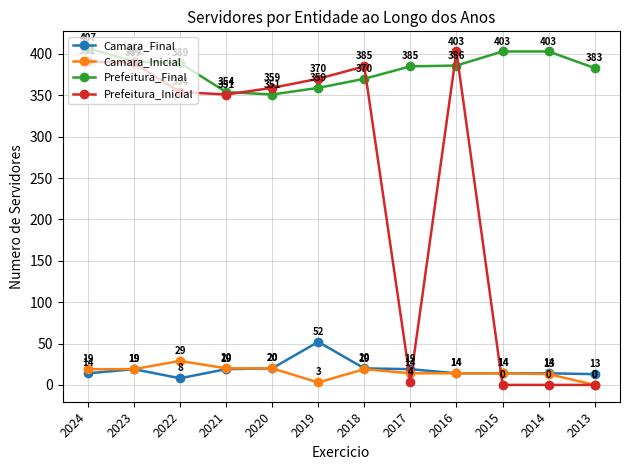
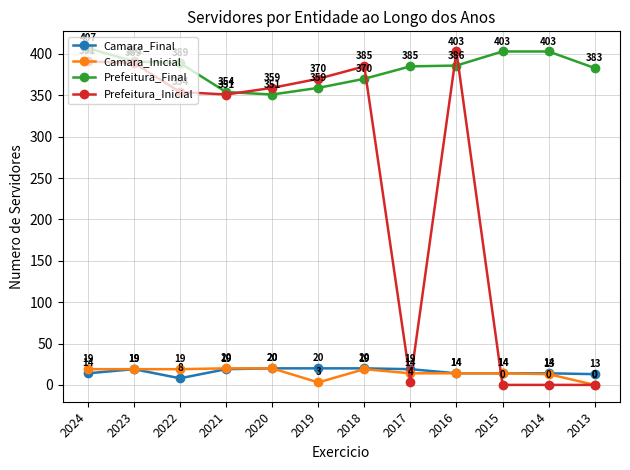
Camara_Inicial, 2022: 29 -> 19
Camara_Final, 2019: 52 -> 20
